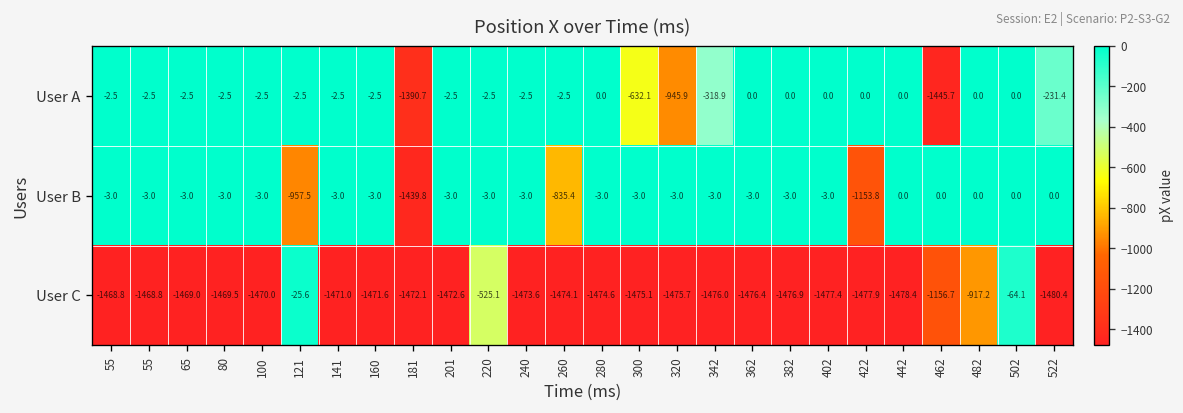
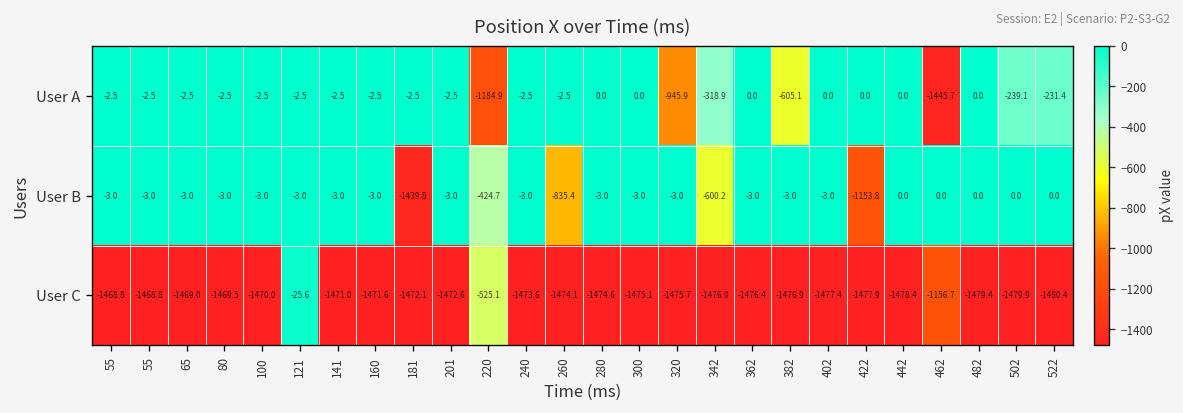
User A, 181: -1390.7 -> -2.5
User A, 220: -2.5 -> -1184.9
User A, 300: -632.1 -> 0.0
User A, 382: 0.0 -> -605.1
User A, 502: 0.0 -> -239.1
User B, 121: -957.5 -> -3.0
User B, 220: -3.0 -> -424.7
User B, 342: -3.0 -> -600.2
User C, 482: -917.2 -> -1479.4
User C, 502: -64.1 -> -1479.9
